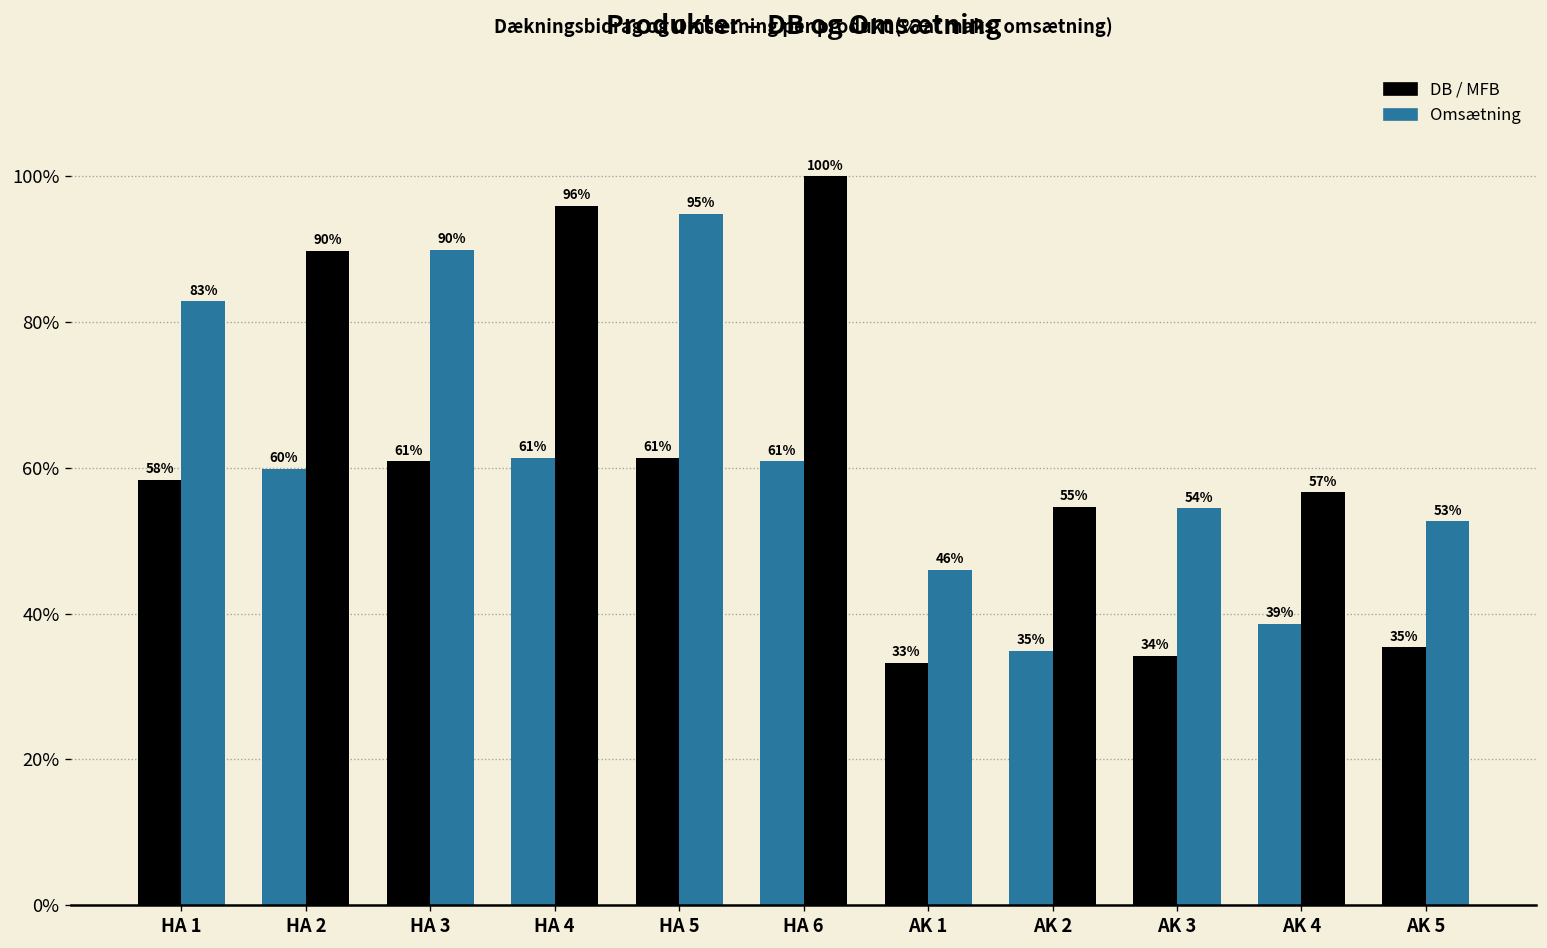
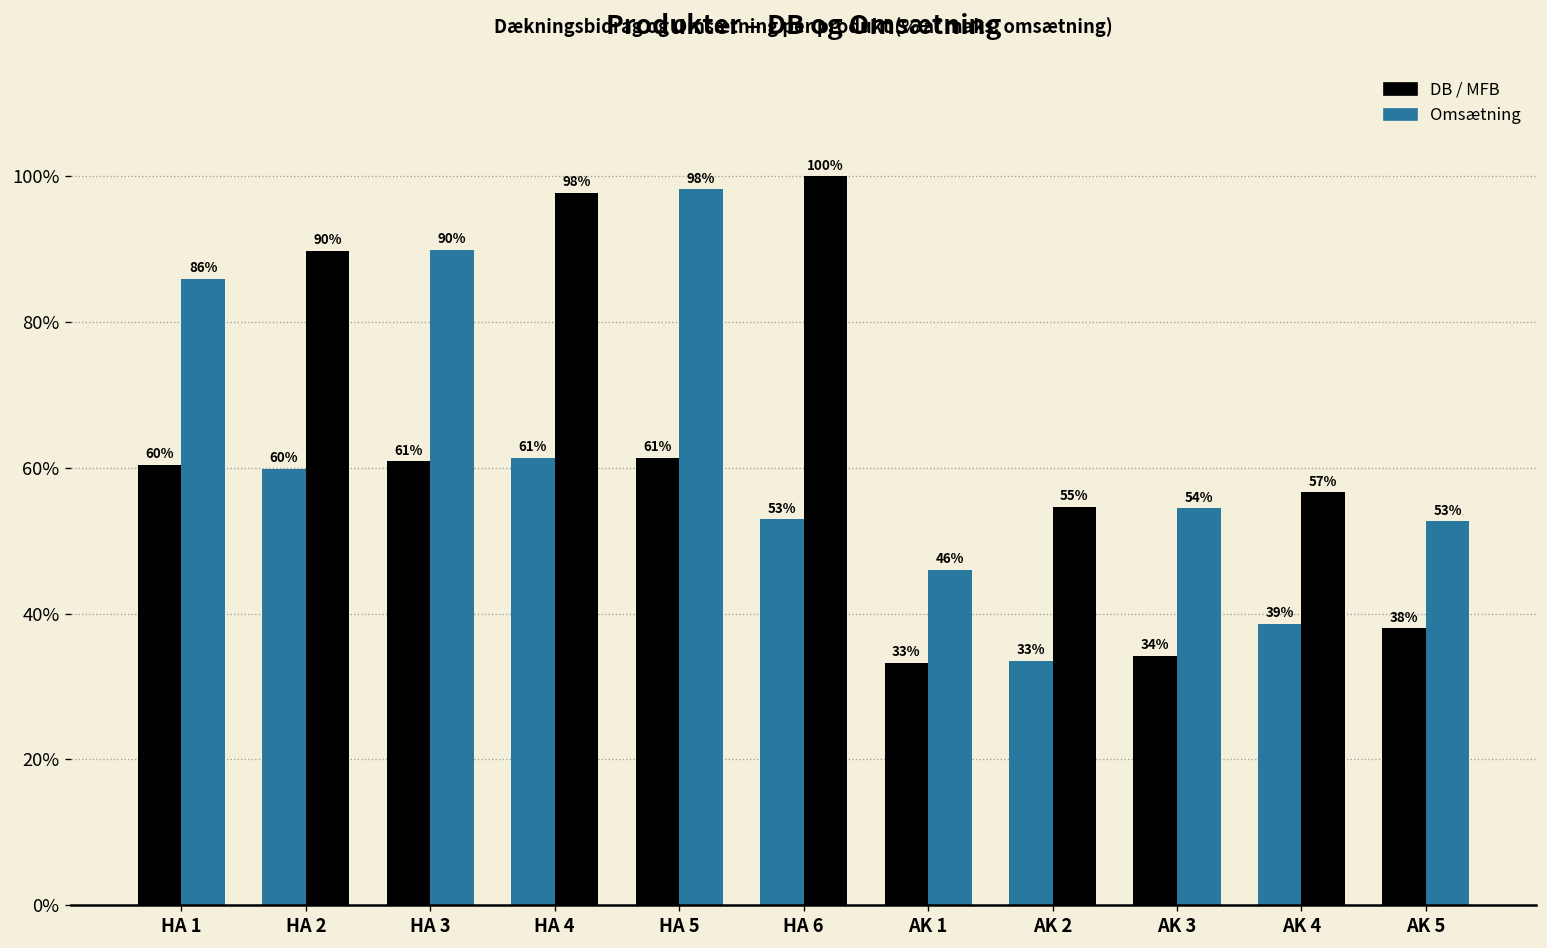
DB / MFB, HA 1: 58% -> 60%
Omsætning, HA 1: 83% -> 86%
Omsætning, HA 4: 96% -> 98%
Omsætning, HA 5: 95% -> 98%
DB / MFB, HA 6: 61% -> 53%
DB / MFB, AK 2: 35% -> 33%
DB / MFB, AK 5: 35% -> 38%
